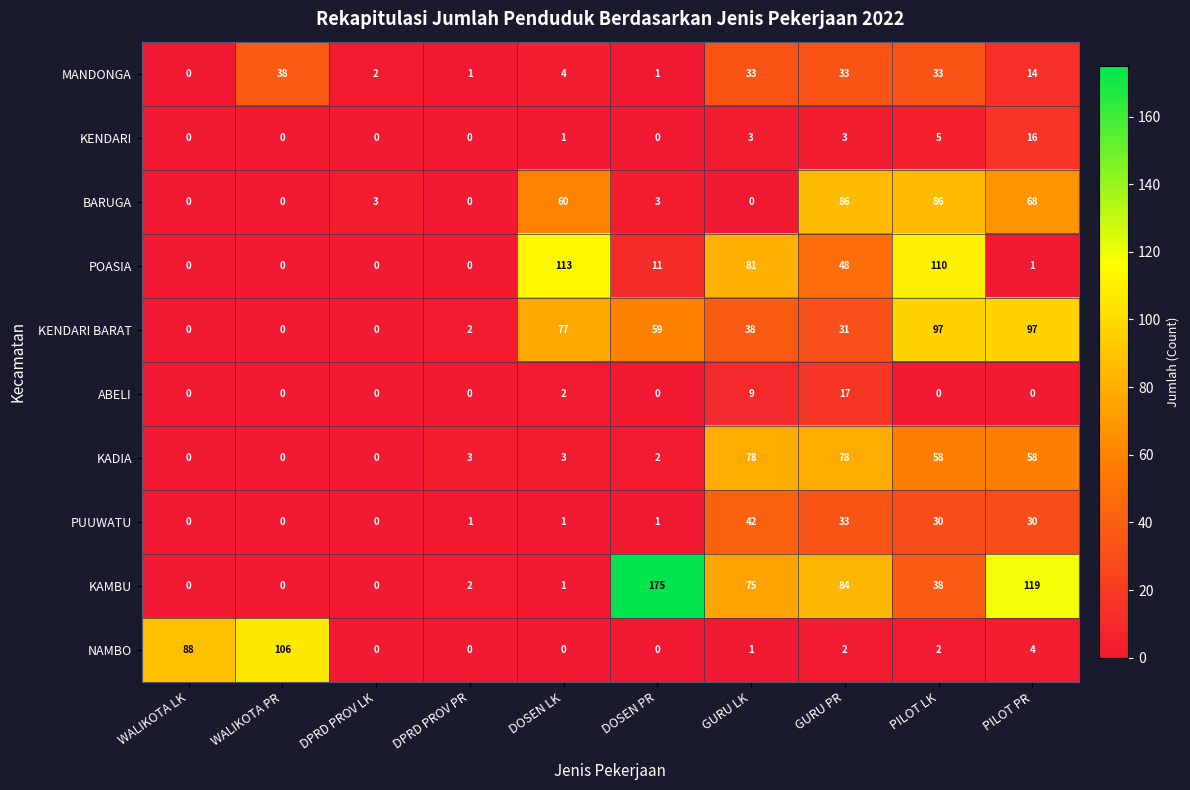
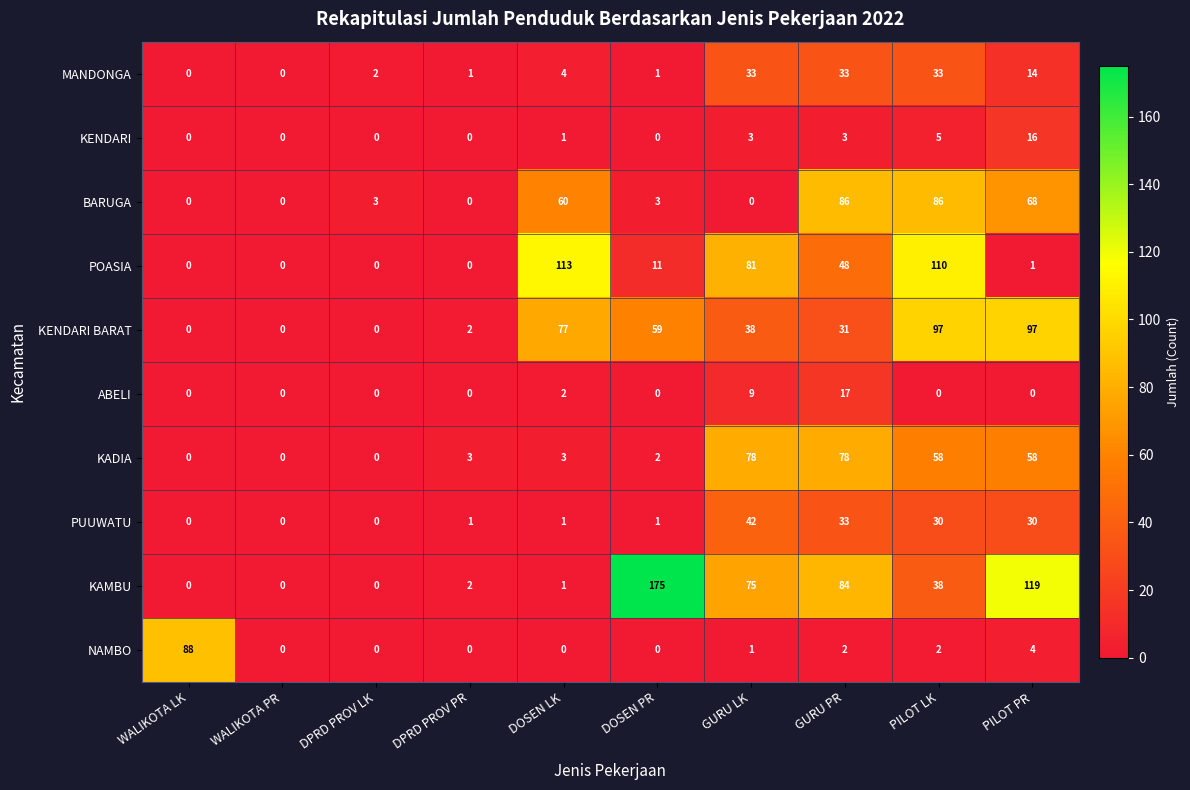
MANDONGA, WALIKOTA PR: 38 -> 0
NAMBO, WALIKOTA PR: 106 -> 0
